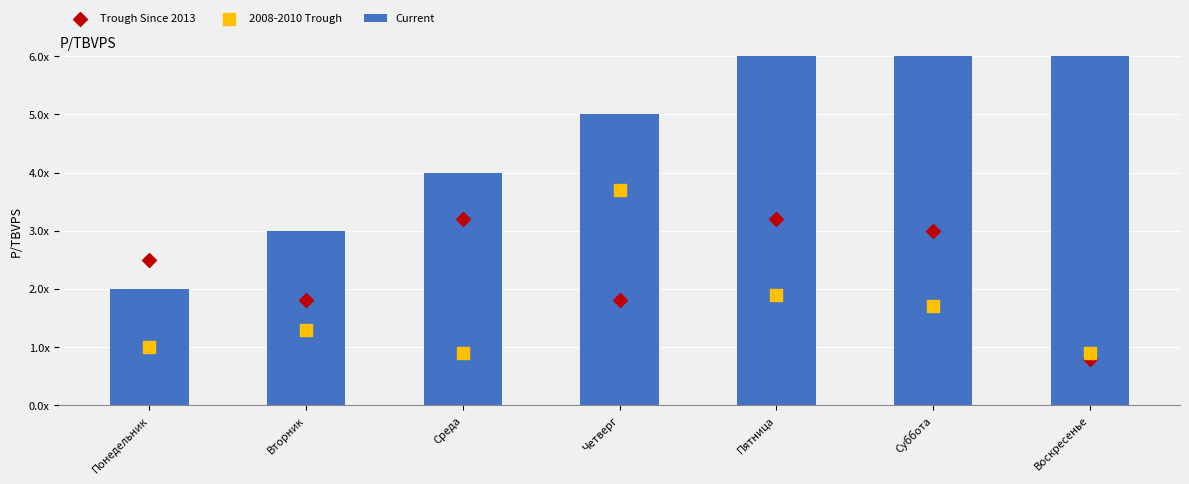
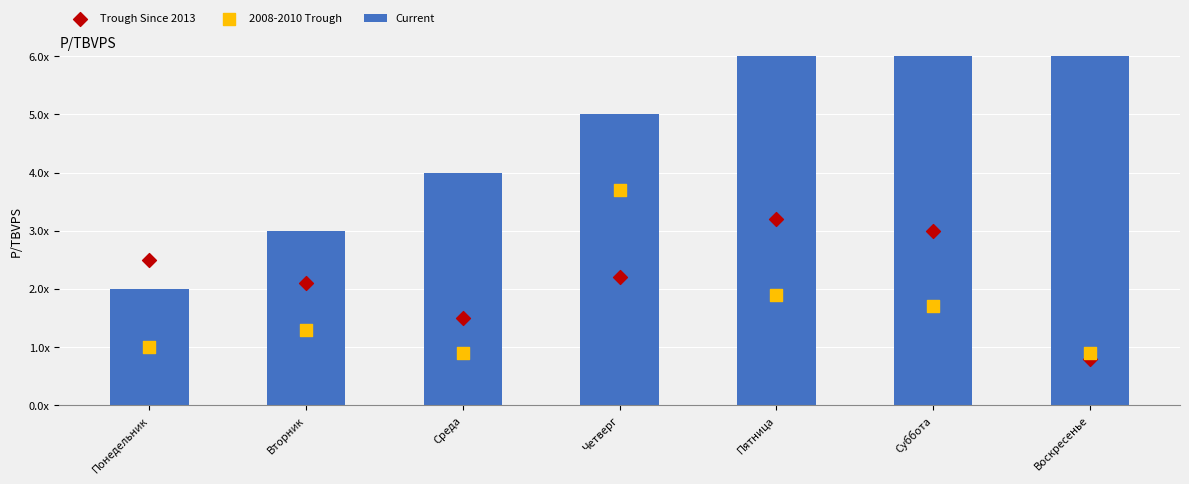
Trough Since 2013, Вторник: 1.8x -> 2.1x
Trough Since 2013, Среда: 3.2x -> 1.5x
Trough Since 2013, Четверг: 1.8x -> 2.2x
